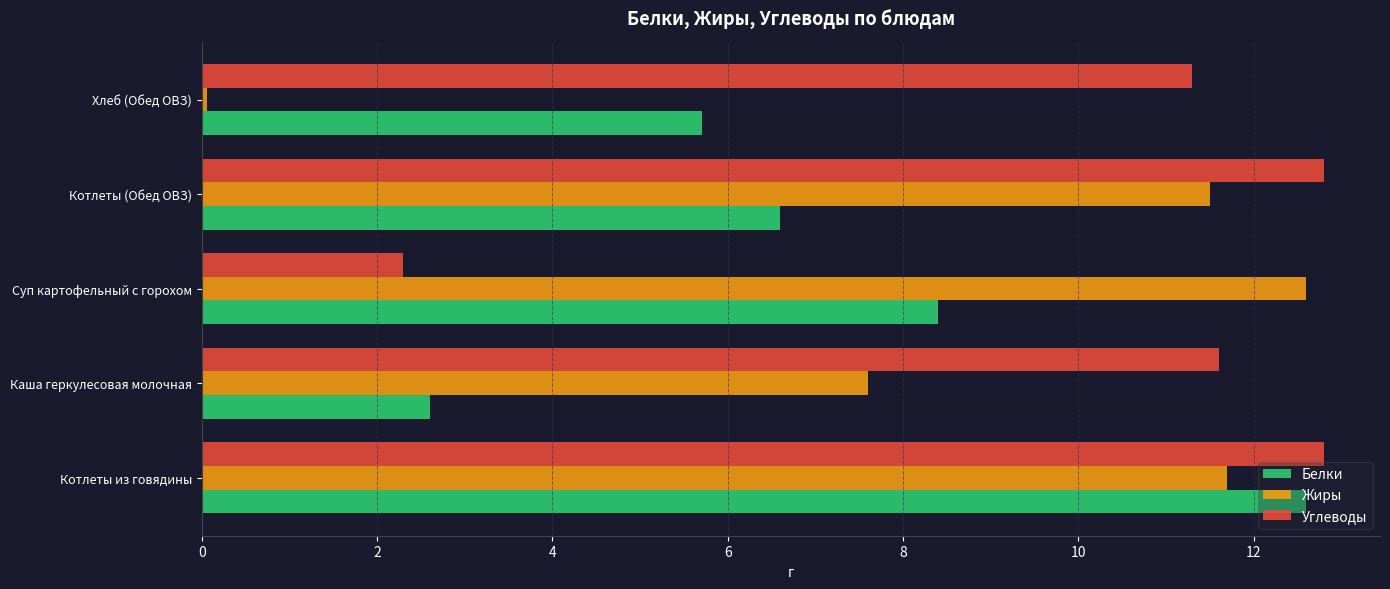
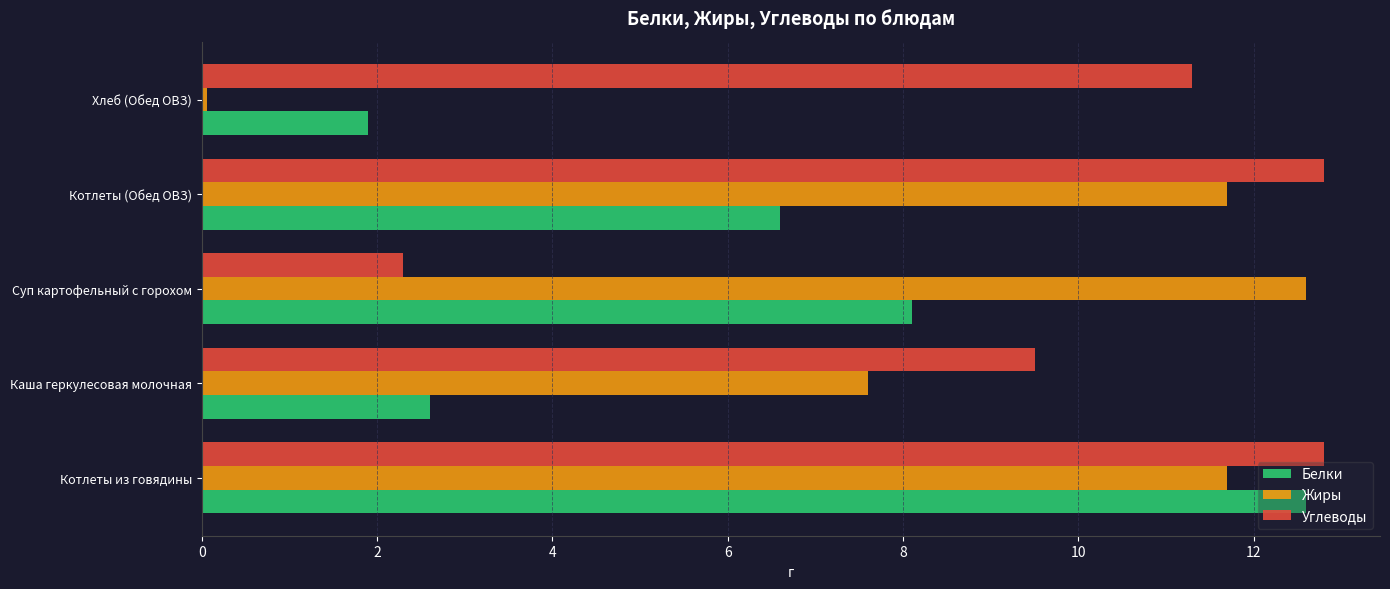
Белки, Хлеб (Обед ОВЗ): 5.7 -> 1.9
Жиры, Котлеты (Обед ОВЗ): 11.5 -> 11.7
Белки, Суп картофельный с горохом: 8.4 -> 8.1
Углеводы, Каша геркулесовая молочная: 11.6 -> 9.5
